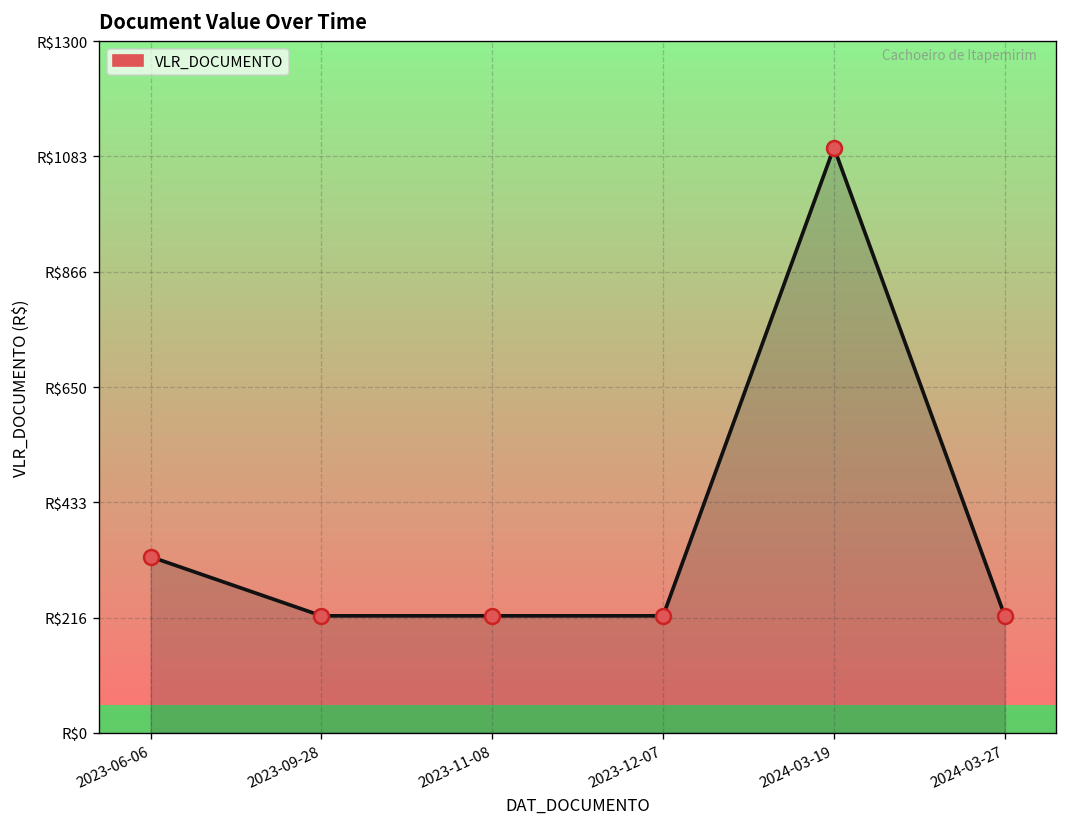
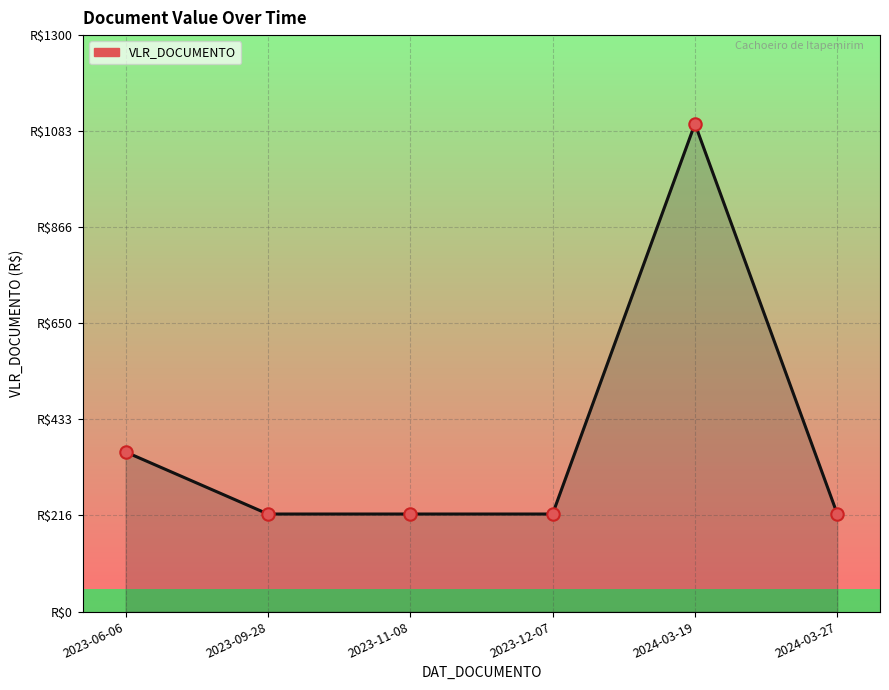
2023-06-06: R$330 -> R$360
